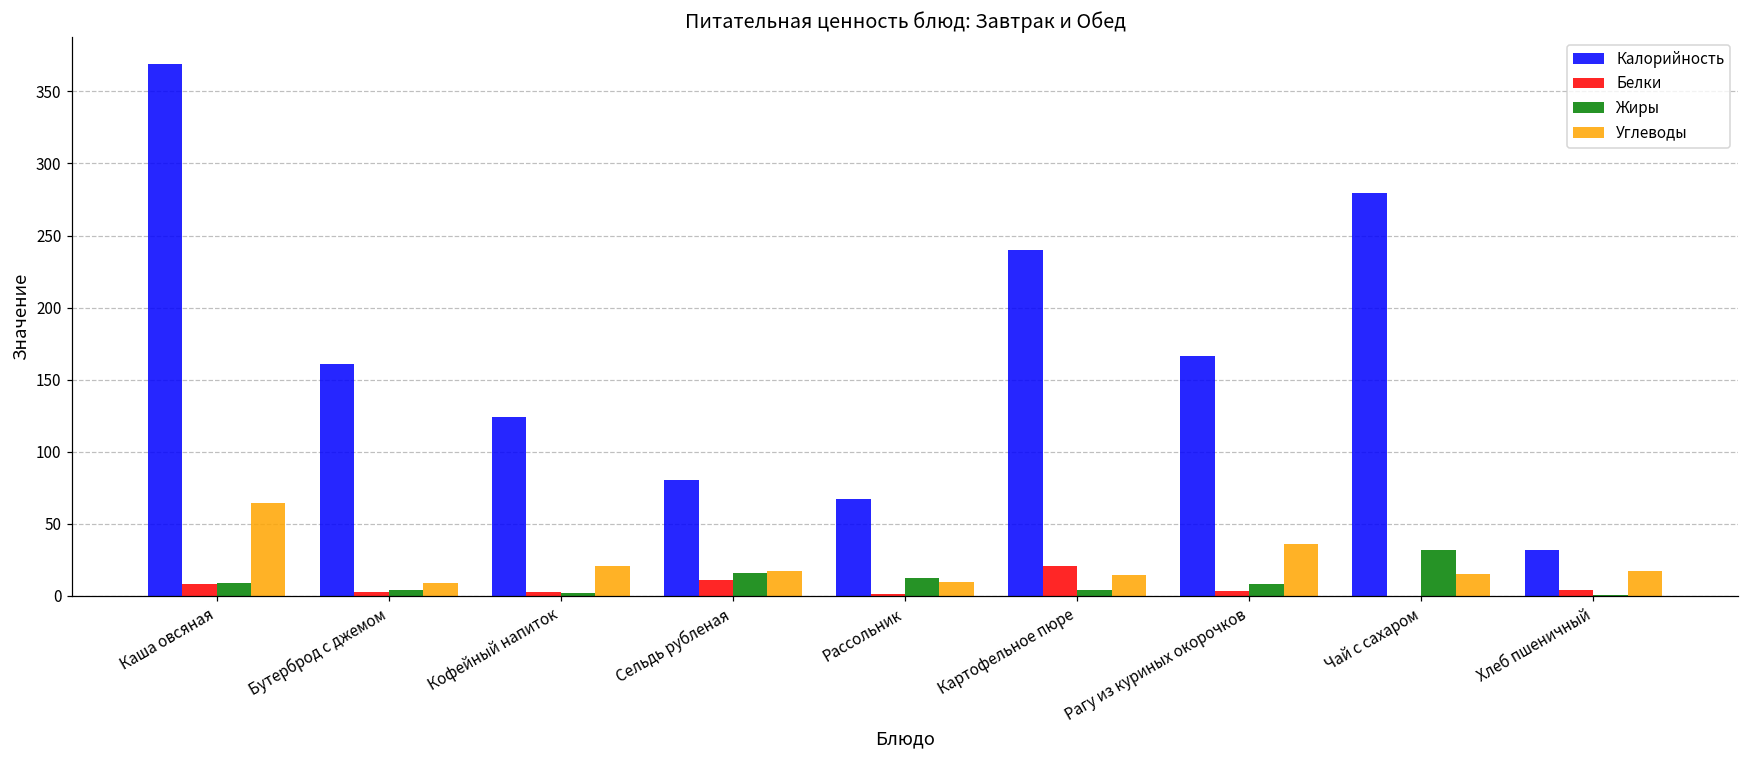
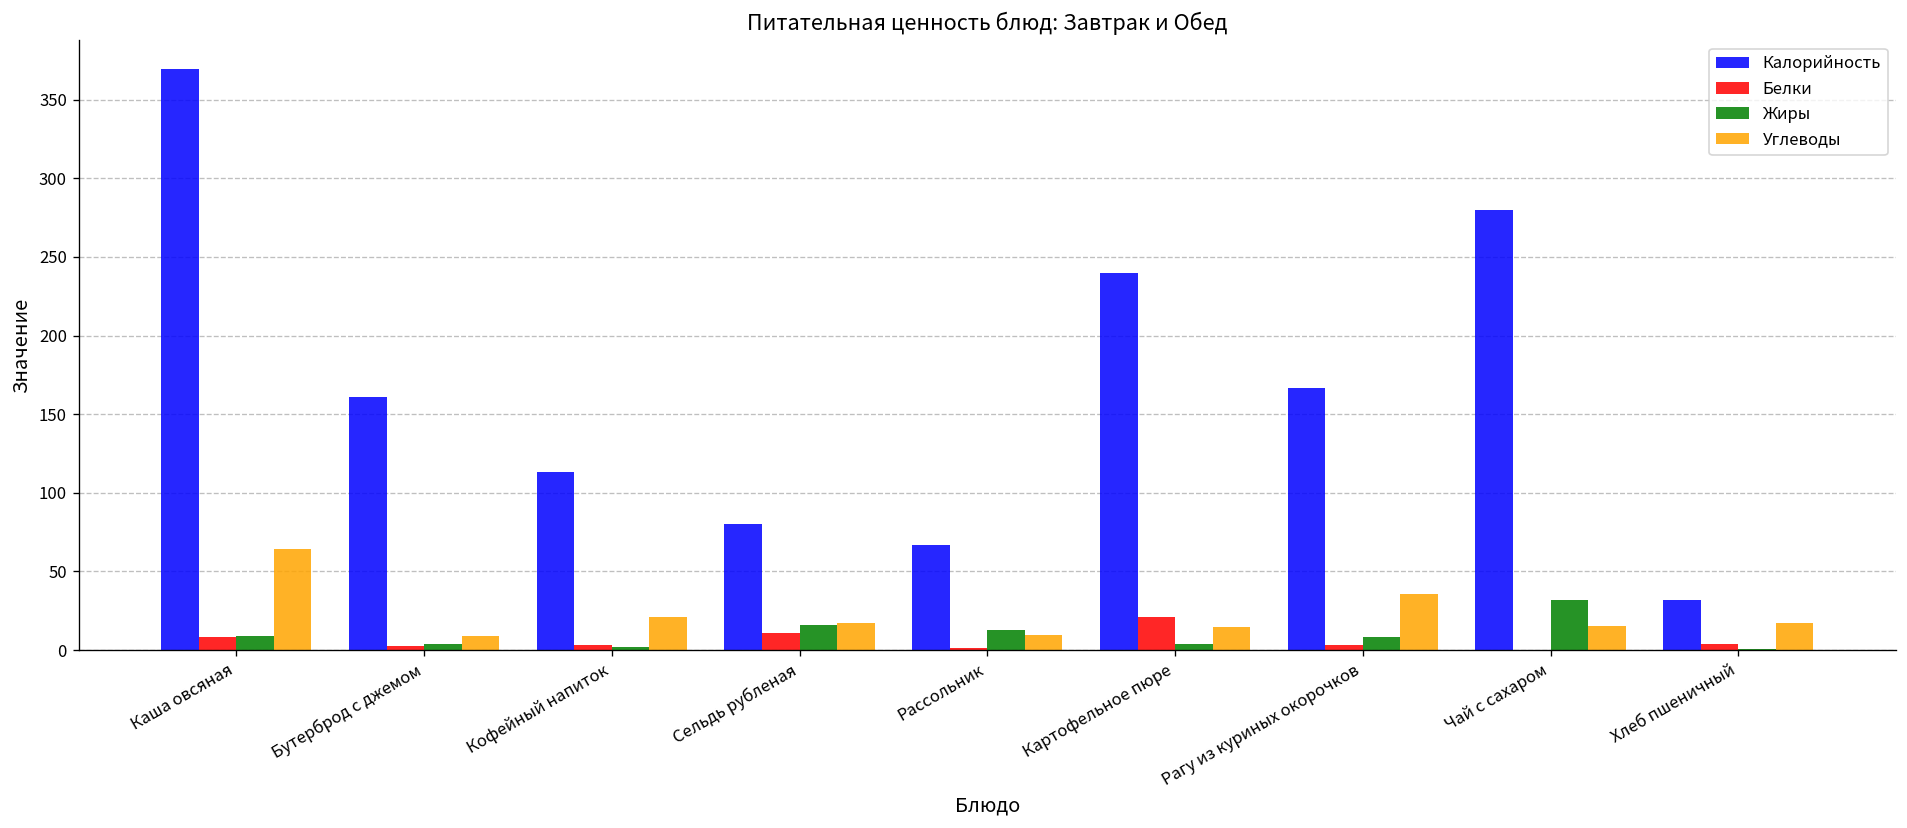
Калорийность, Кофейный напиток: 124 -> 113
